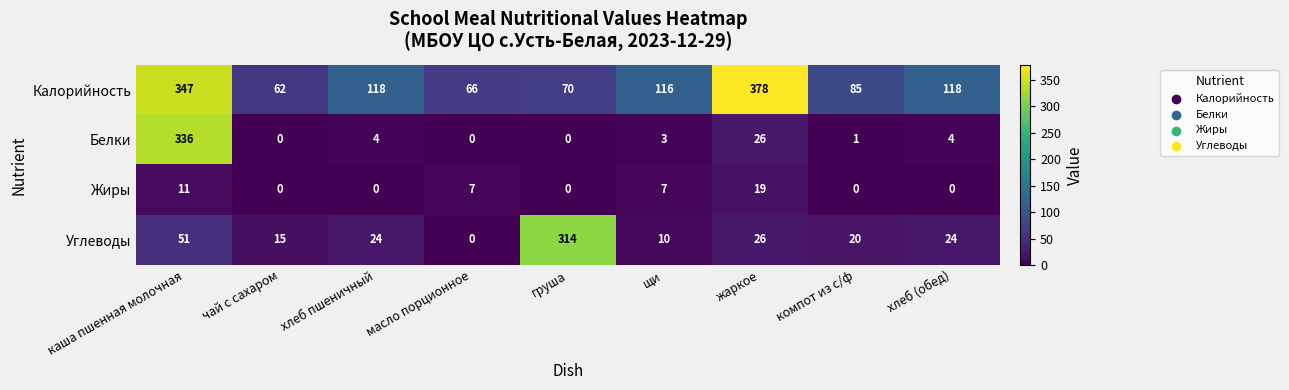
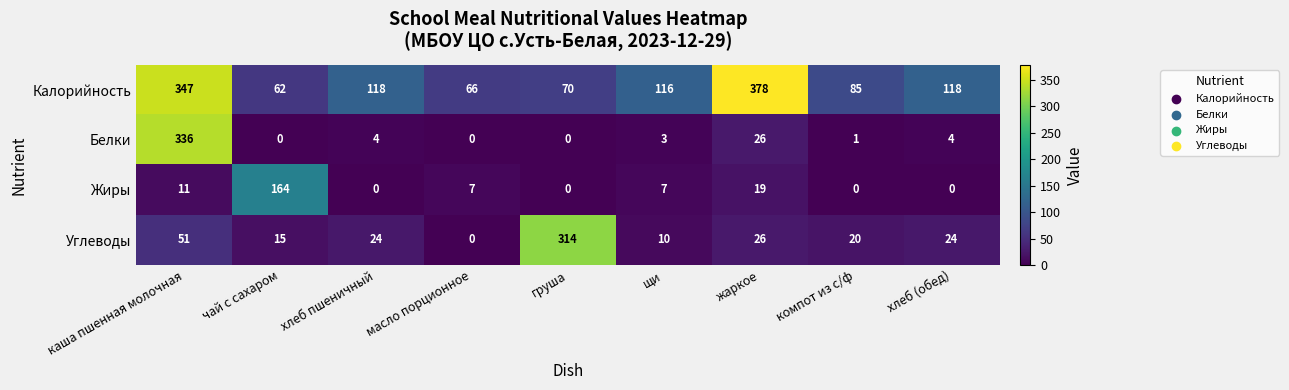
Жиры, чай с сахаром: 0 -> 164
